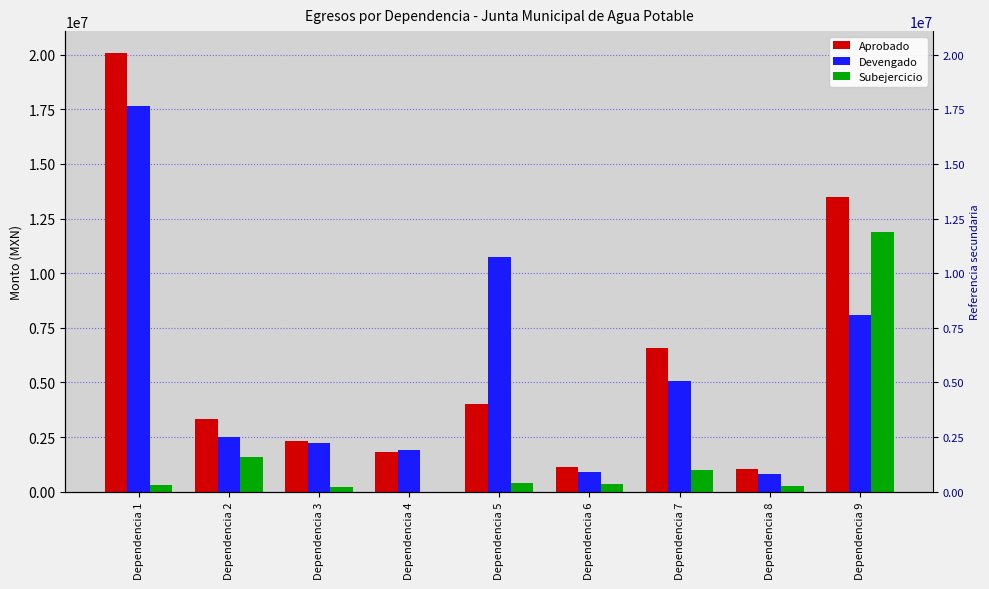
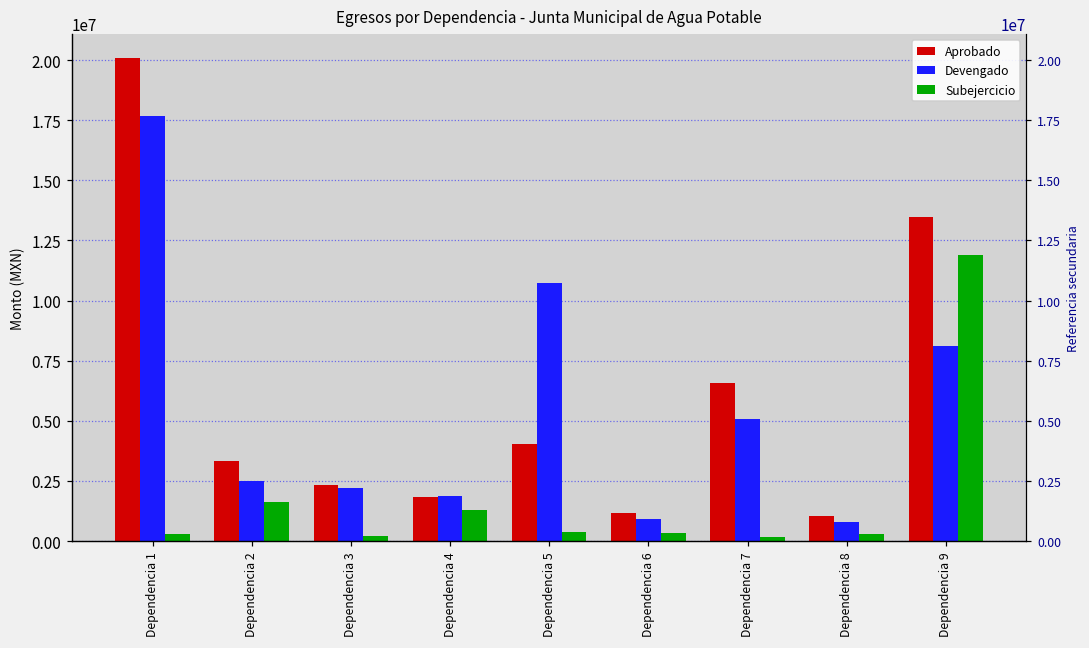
Subejercicio, Dependencia 4: 0 -> 1300000
Subejercicio, Dependencia 7: 1000000 -> 200000
